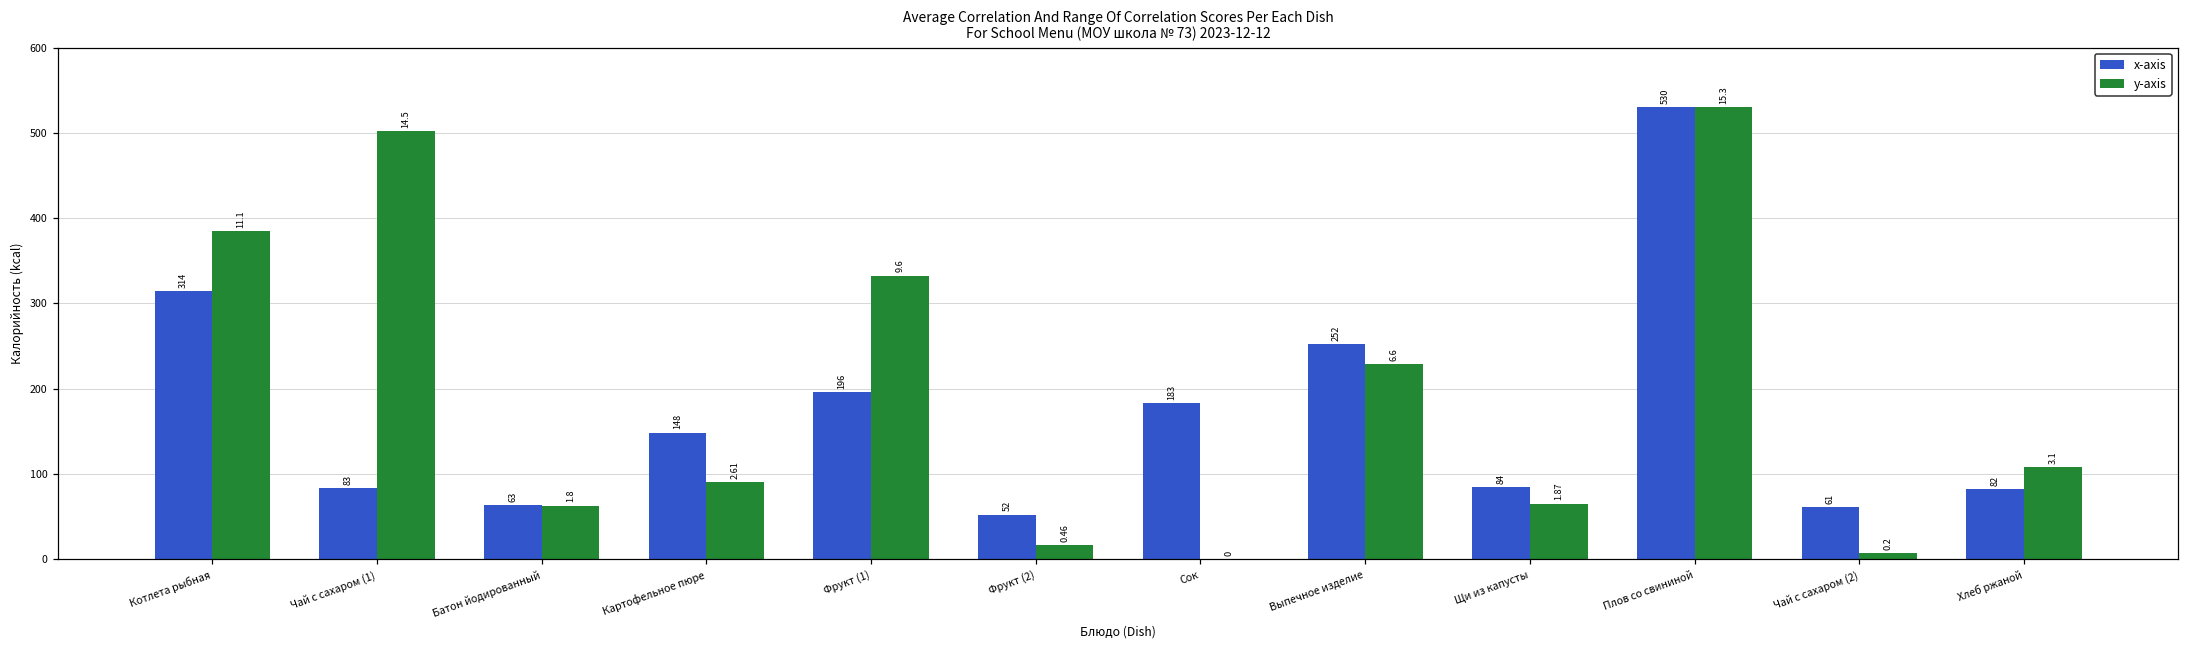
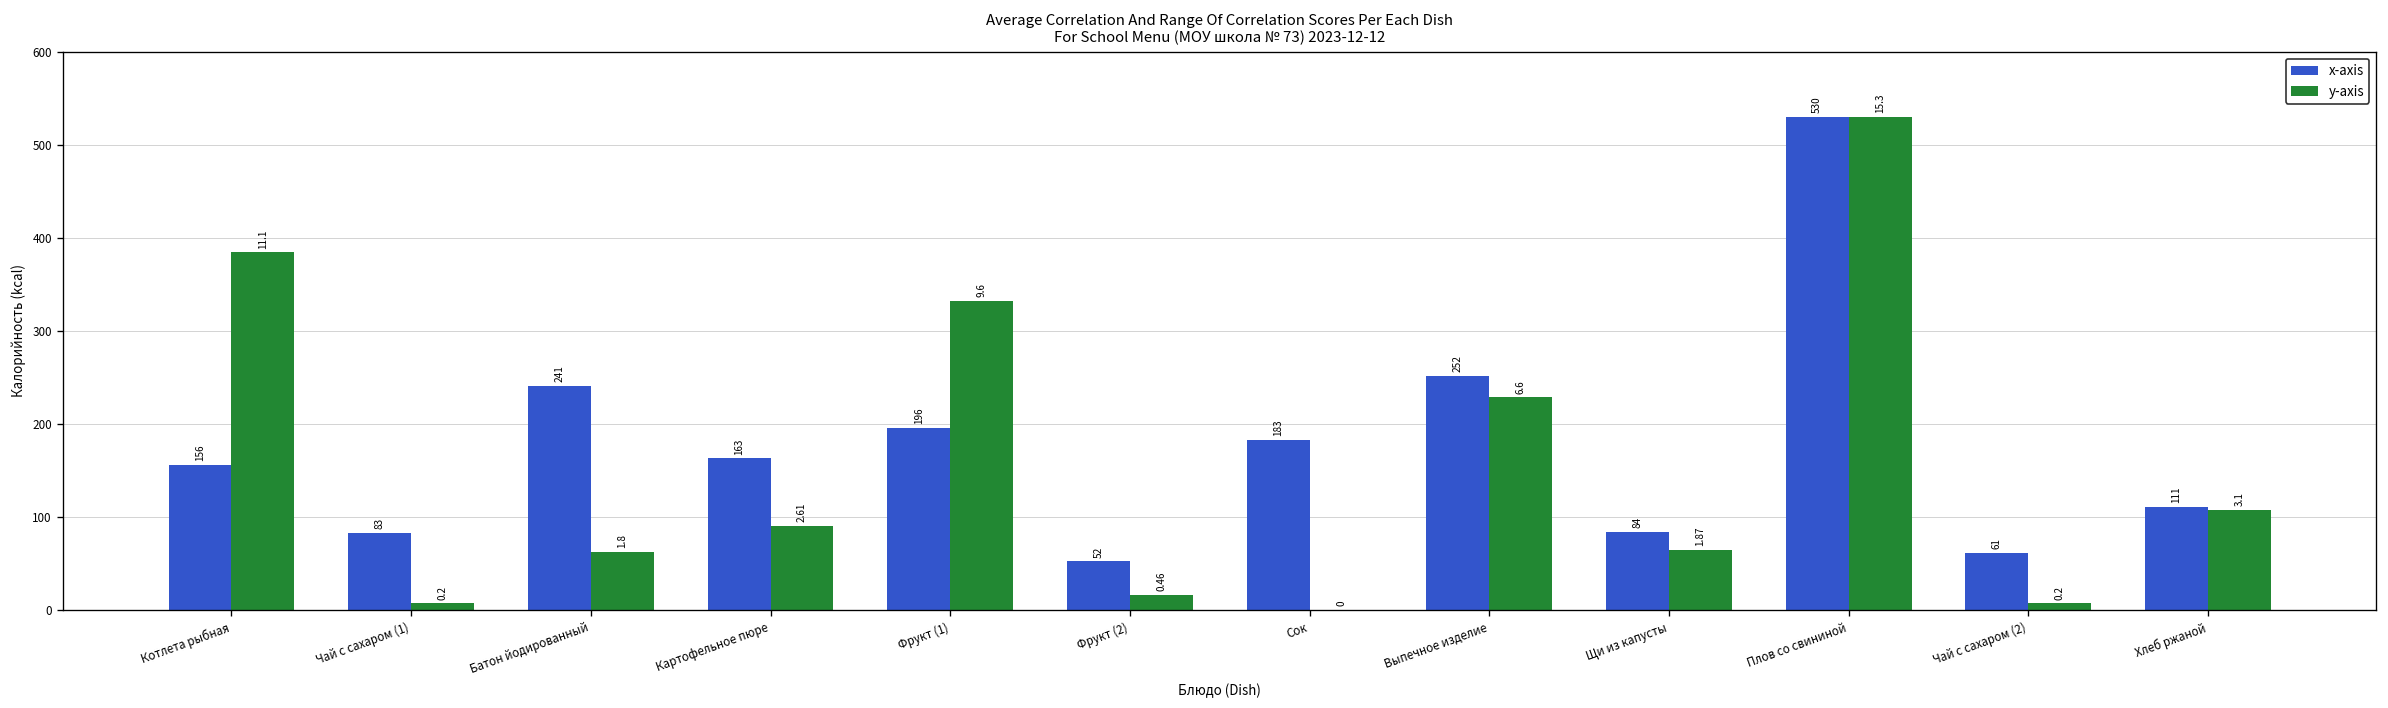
x-axis, Котлета рыбная: 314 -> 156
y-axis, Чай с сахаром (1): 14.5 -> 0.2
x-axis, Батон йодированный: 63 -> 241
x-axis, Картофельное пюре: 148 -> 163
x-axis, Хлеб ржаной: 82 -> 111
